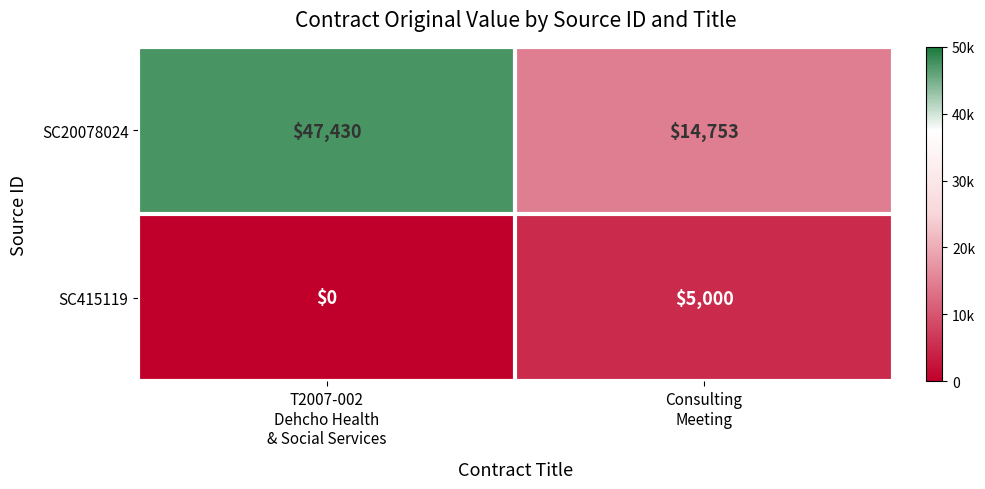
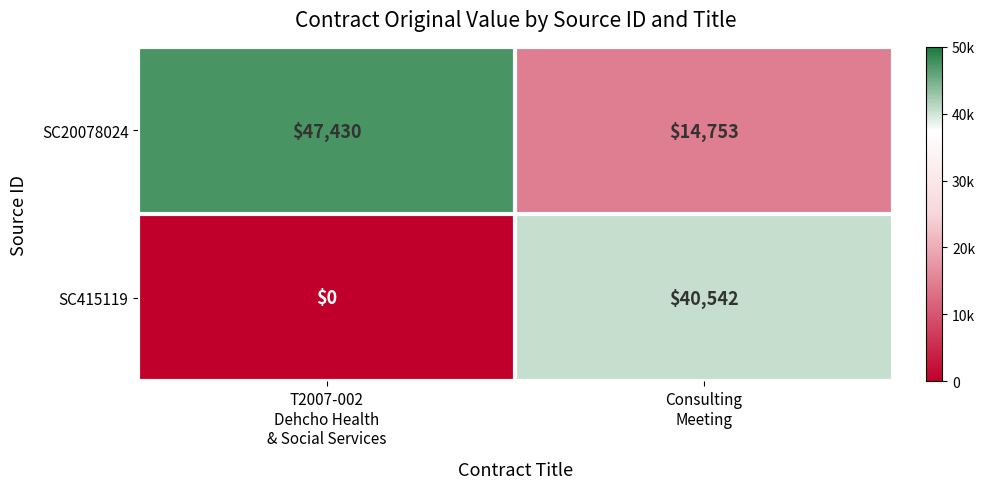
SC415119, Consulting Meeting: $5,000 -> $40,542
